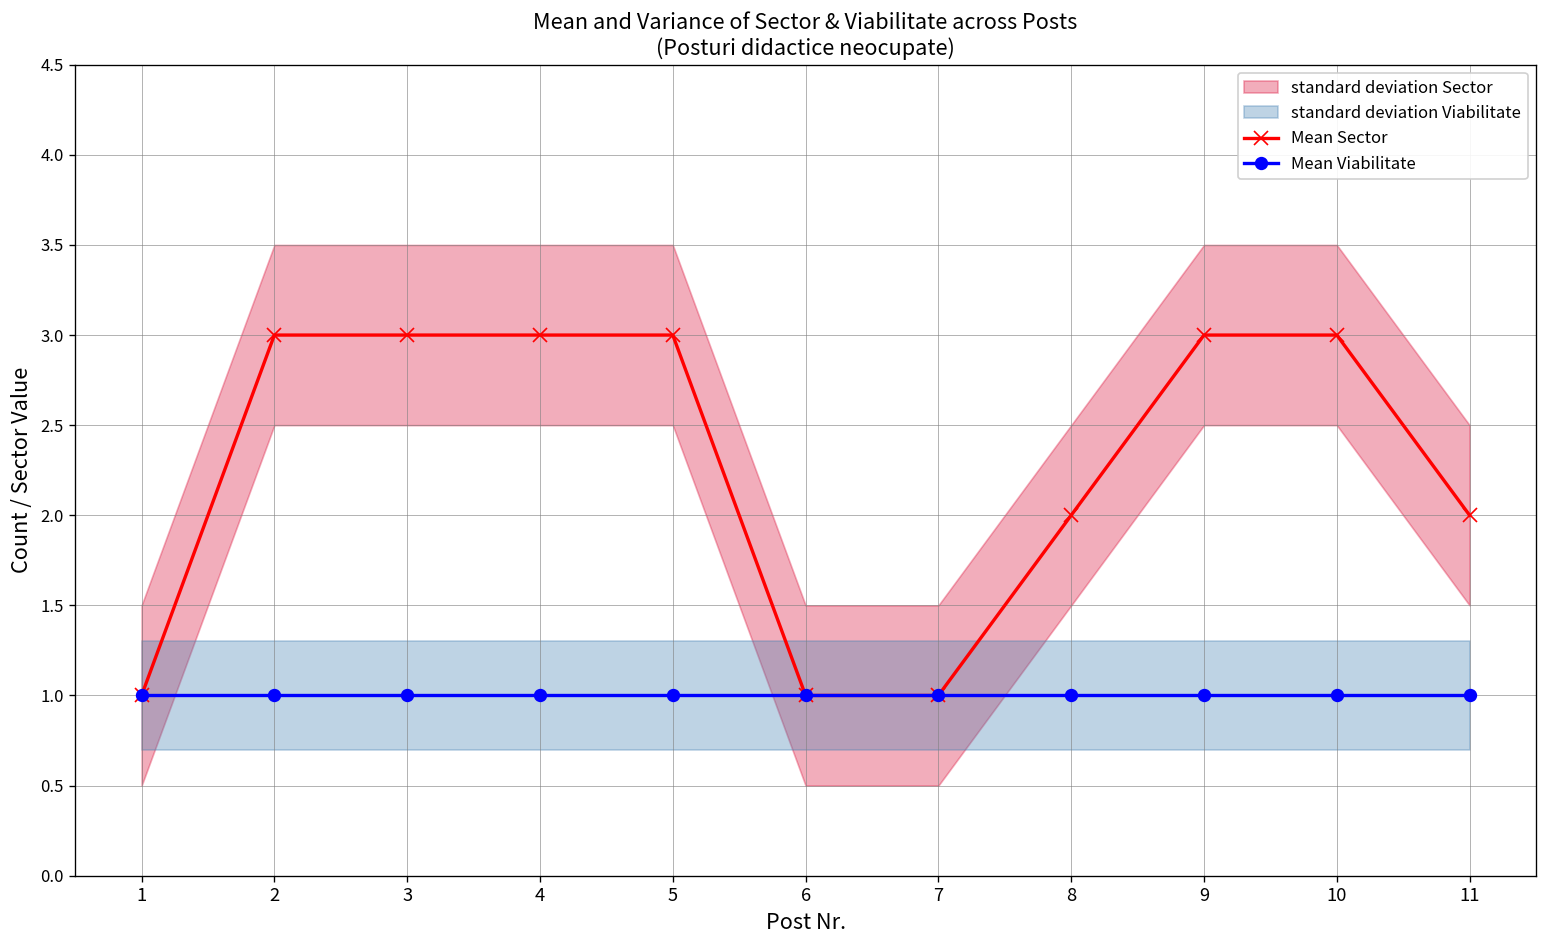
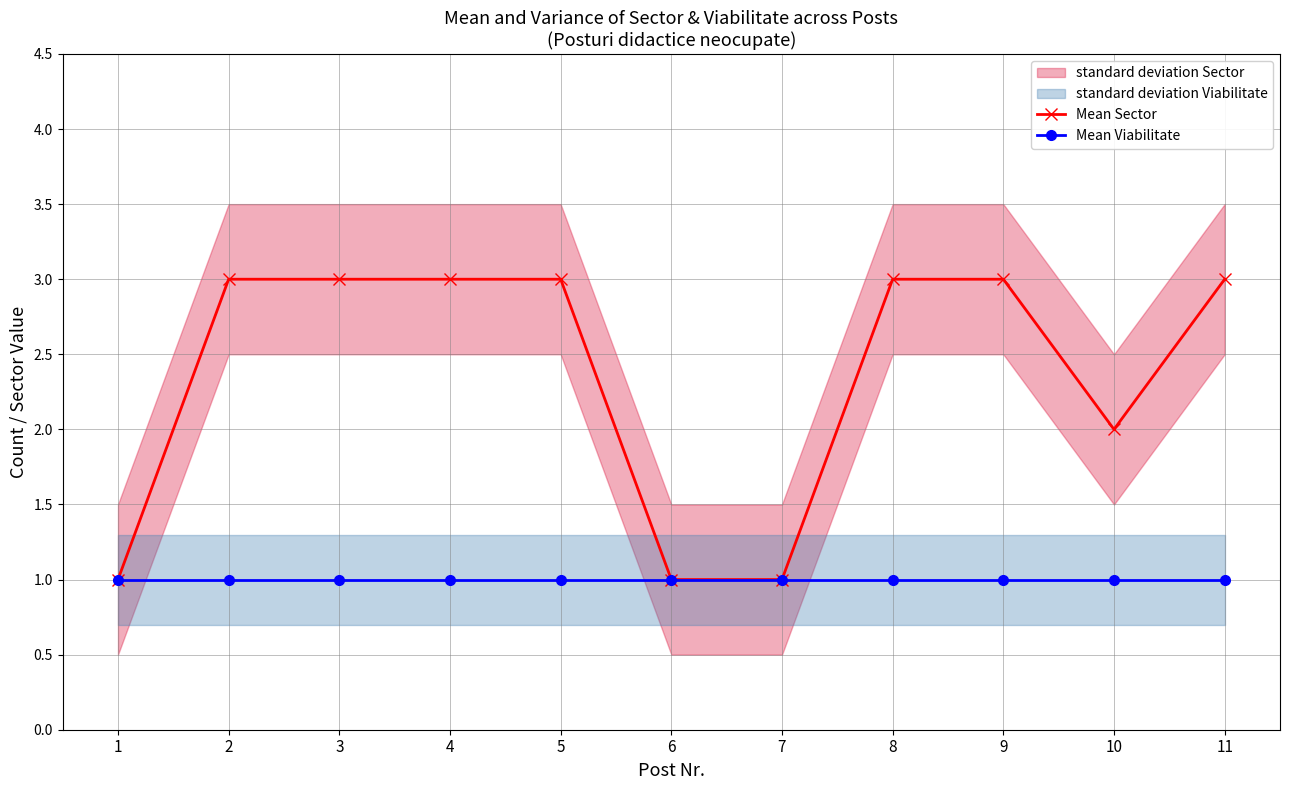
Mean Sector, 8: 2 -> 3
Mean Sector, 10: 3 -> 2
Mean Sector, 11: 2 -> 3
